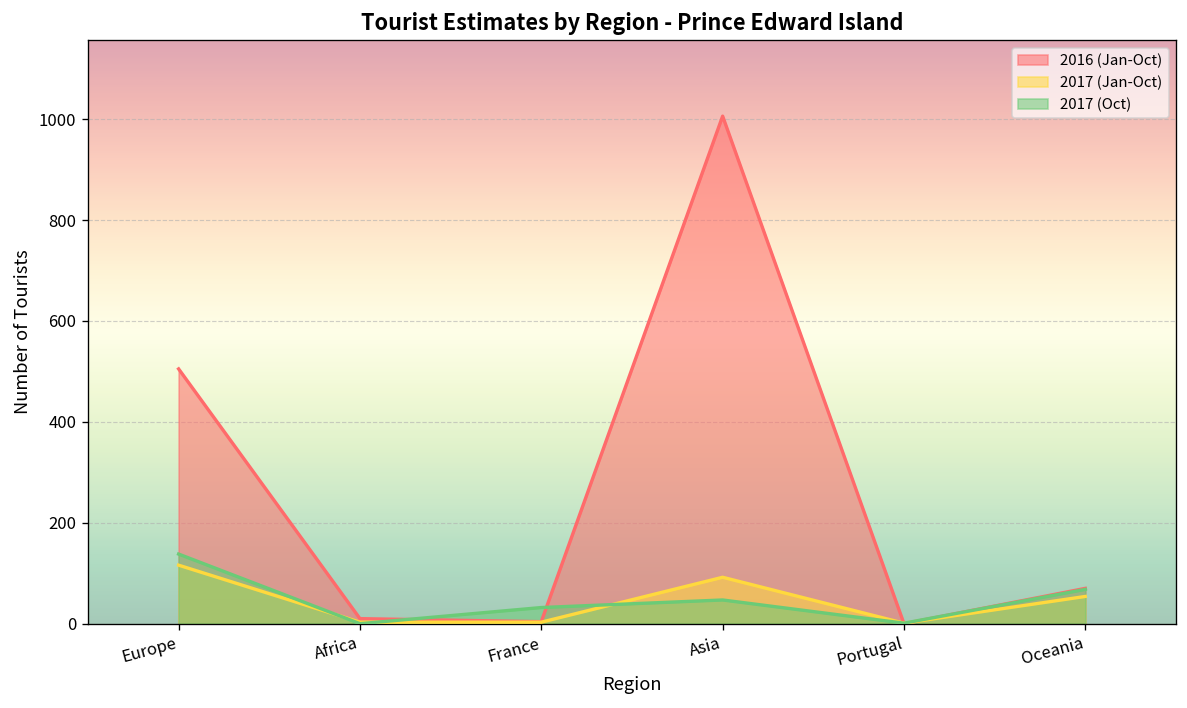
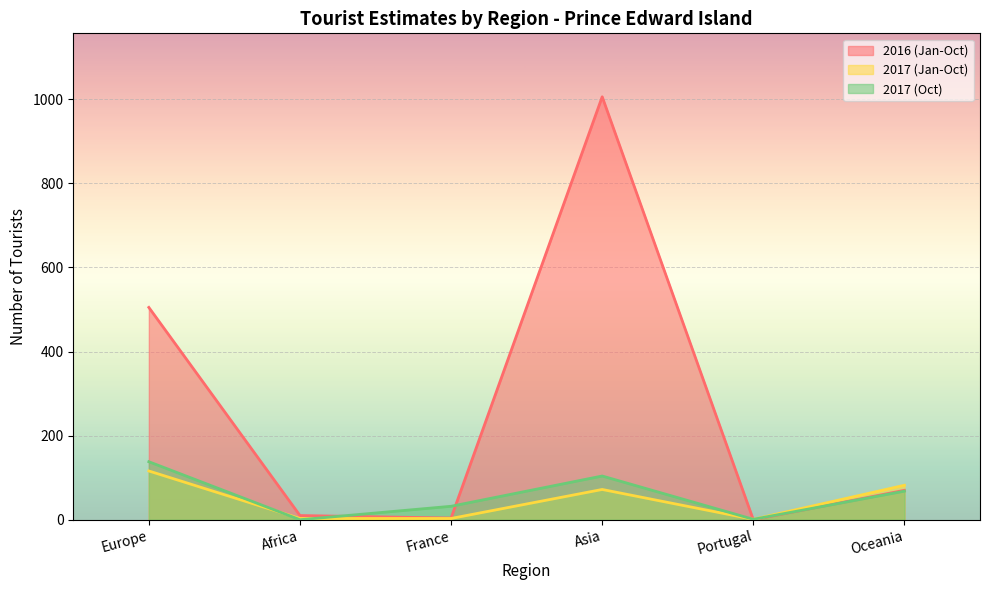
2017 (Jan-Oct), Asia: 90 -> 70
2017 (Oct), Asia: 50 -> 100
2017 (Jan-Oct), Oceania: 50 -> 80
